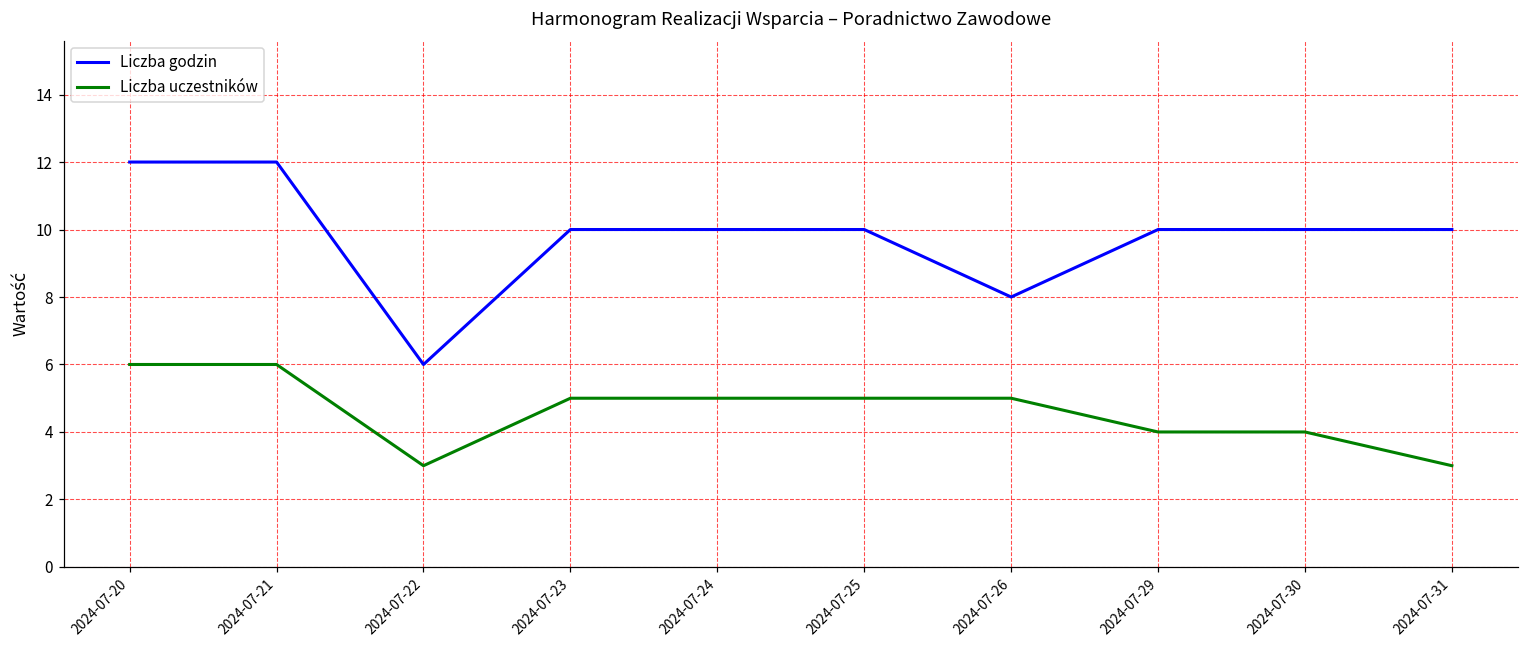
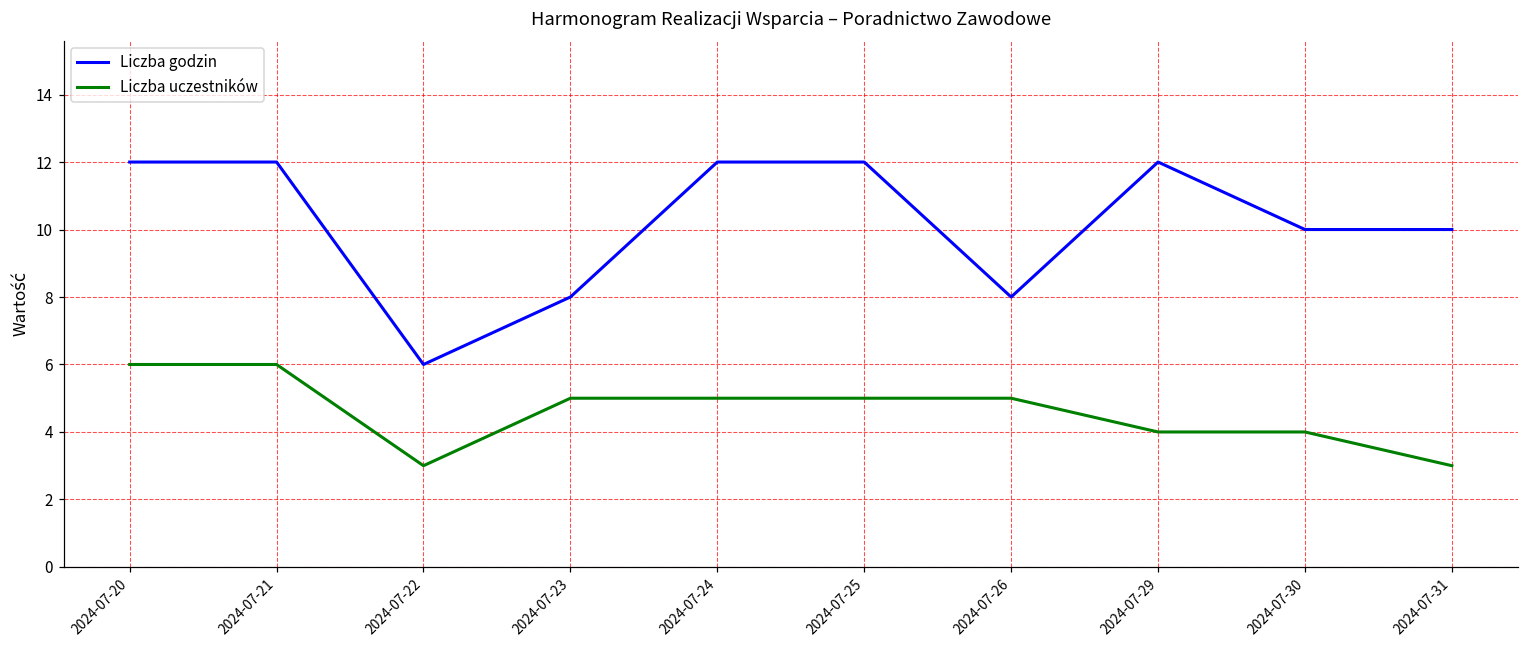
Liczba godzin, 2024-07-23: 10 -> 8
Liczba godzin, 2024-07-24: 10 -> 12
Liczba godzin, 2024-07-25: 10 -> 12
Liczba godzin, 2024-07-29: 10 -> 12
